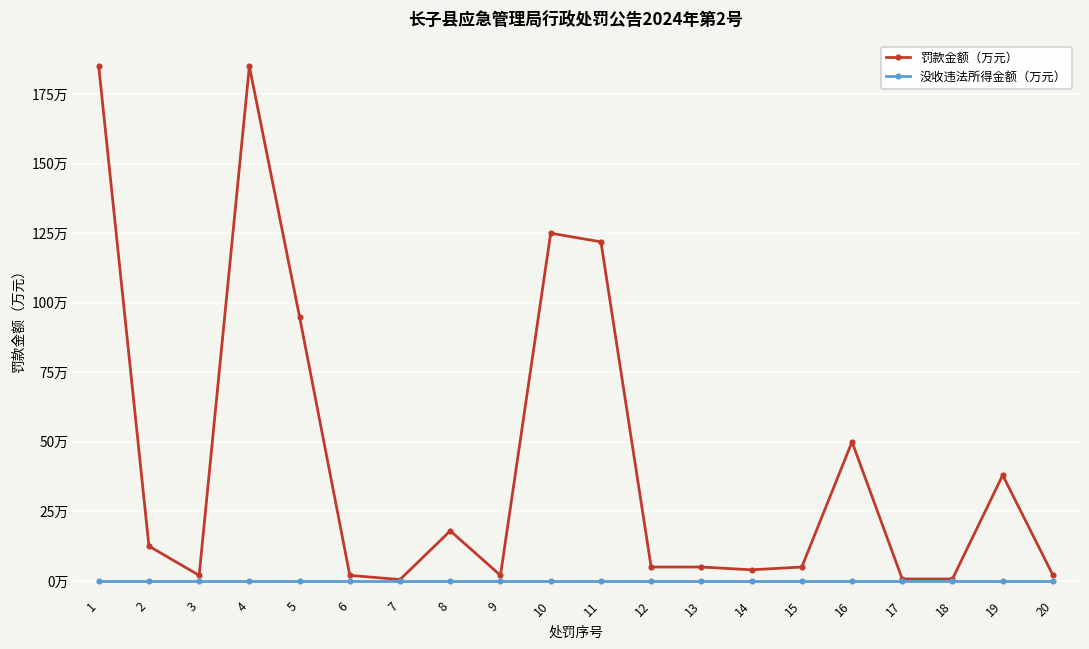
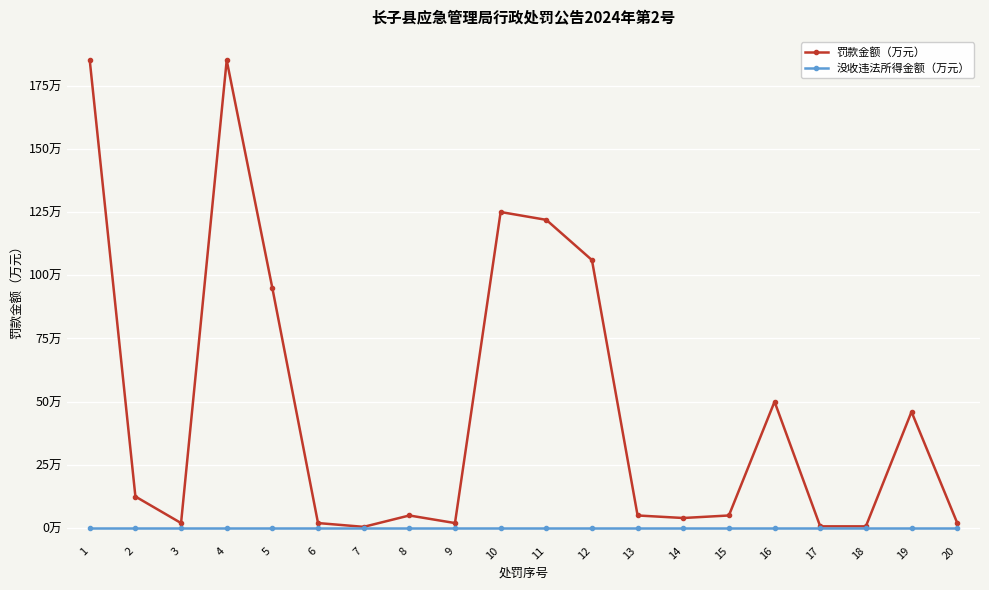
罚款金额（万元）, 8: 18万 -> 5万
罚款金额（万元）, 12: 5万 -> 106万
罚款金额（万元）, 19: 38万 -> 46万
